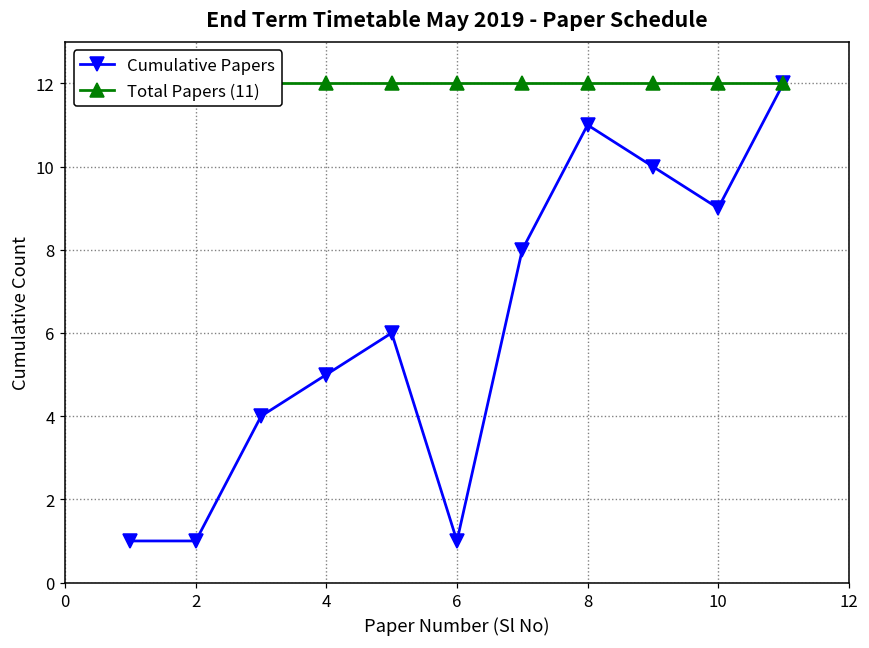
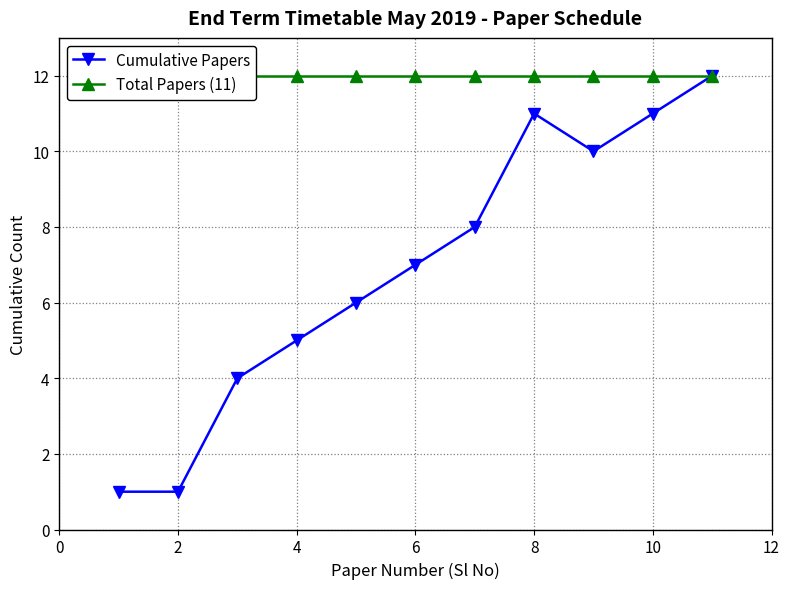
Cumulative Papers, 6: 1 -> 7
Cumulative Papers, 10: 9 -> 11
